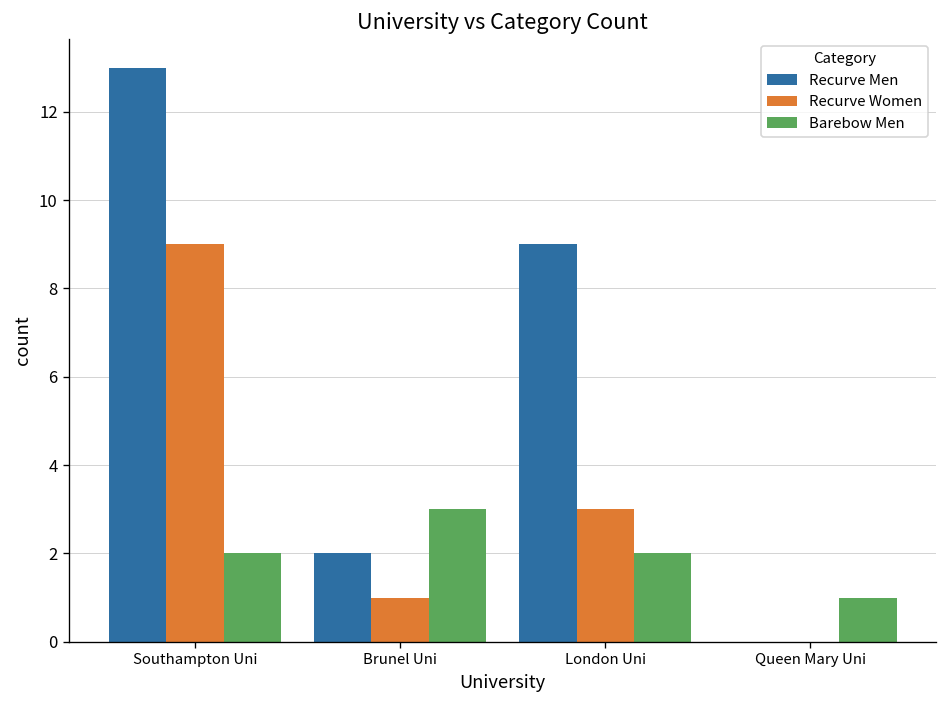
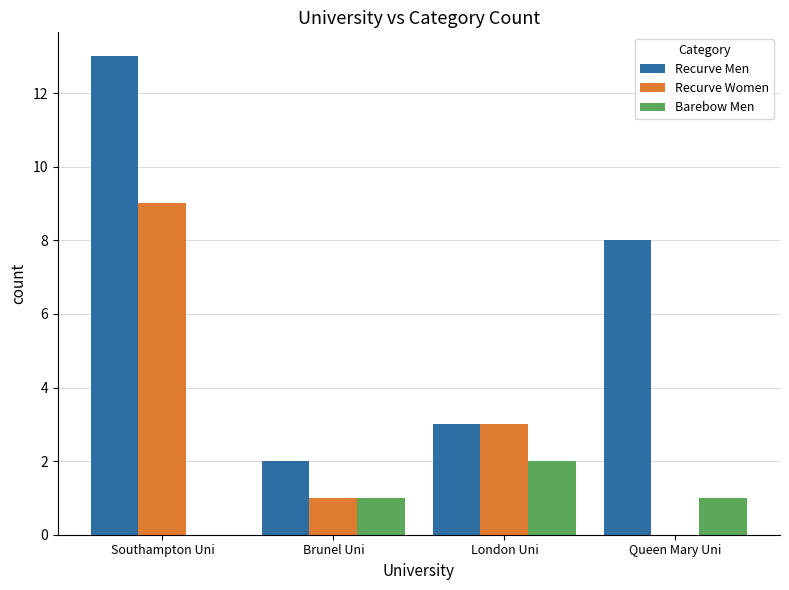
Barebow Men, Southampton Uni: 2 -> 0
Barebow Men, Brunel Uni: 3 -> 1
Recurve Men, London Uni: 9 -> 3
Recurve Men, Queen Mary Uni: 0 -> 8
